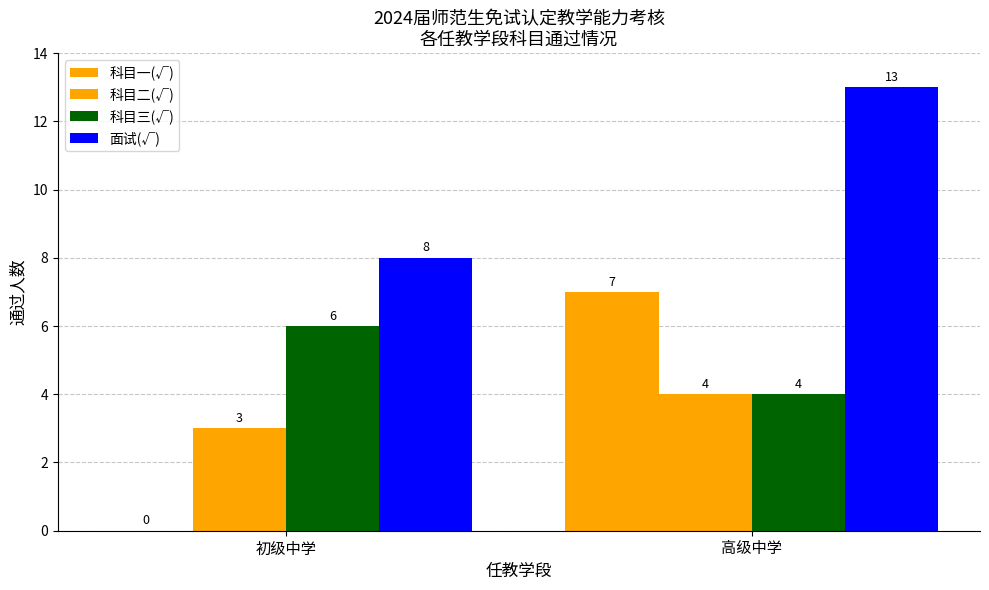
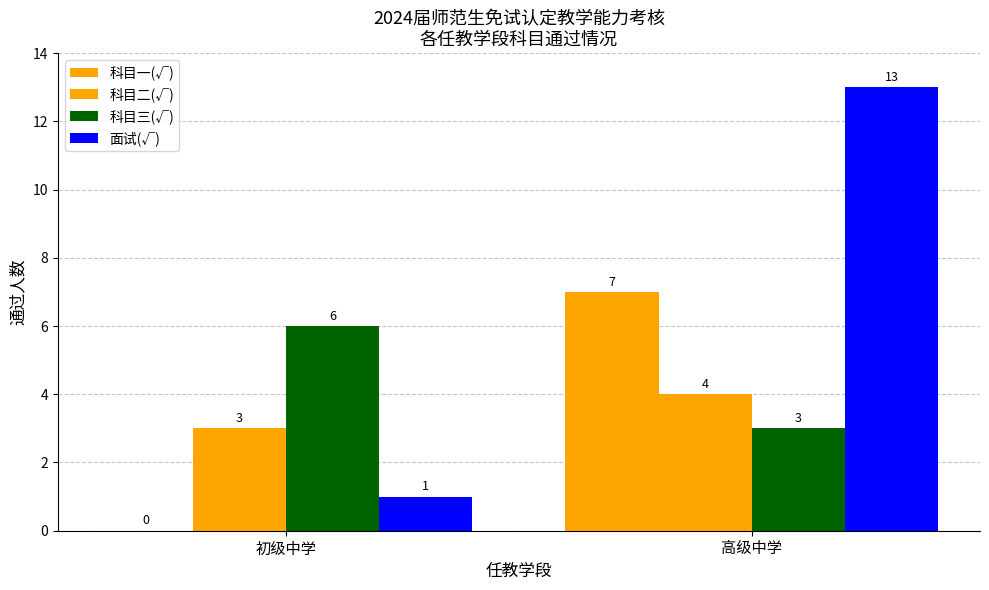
面试(√), 初级中学: 8 -> 1
科目三(√), 高级中学: 4 -> 3
